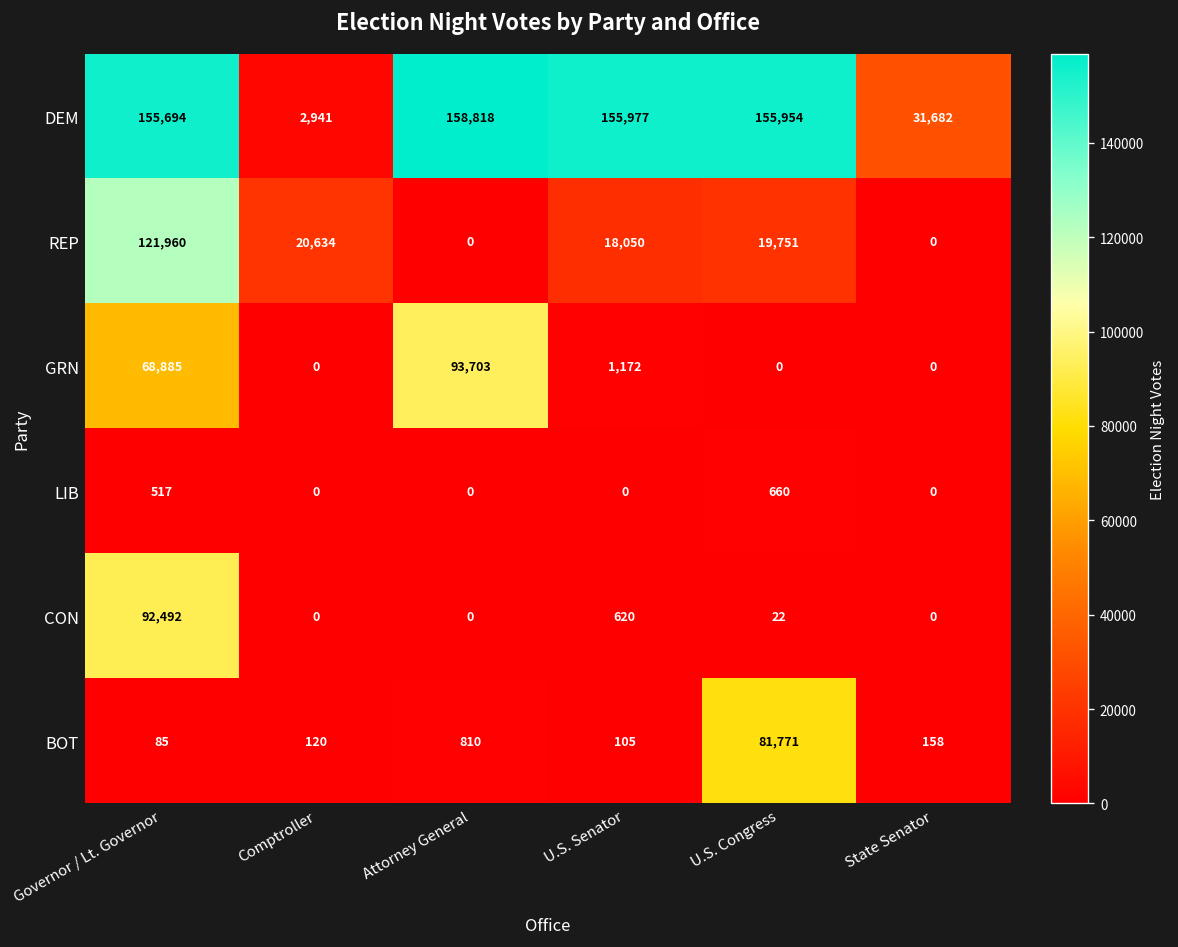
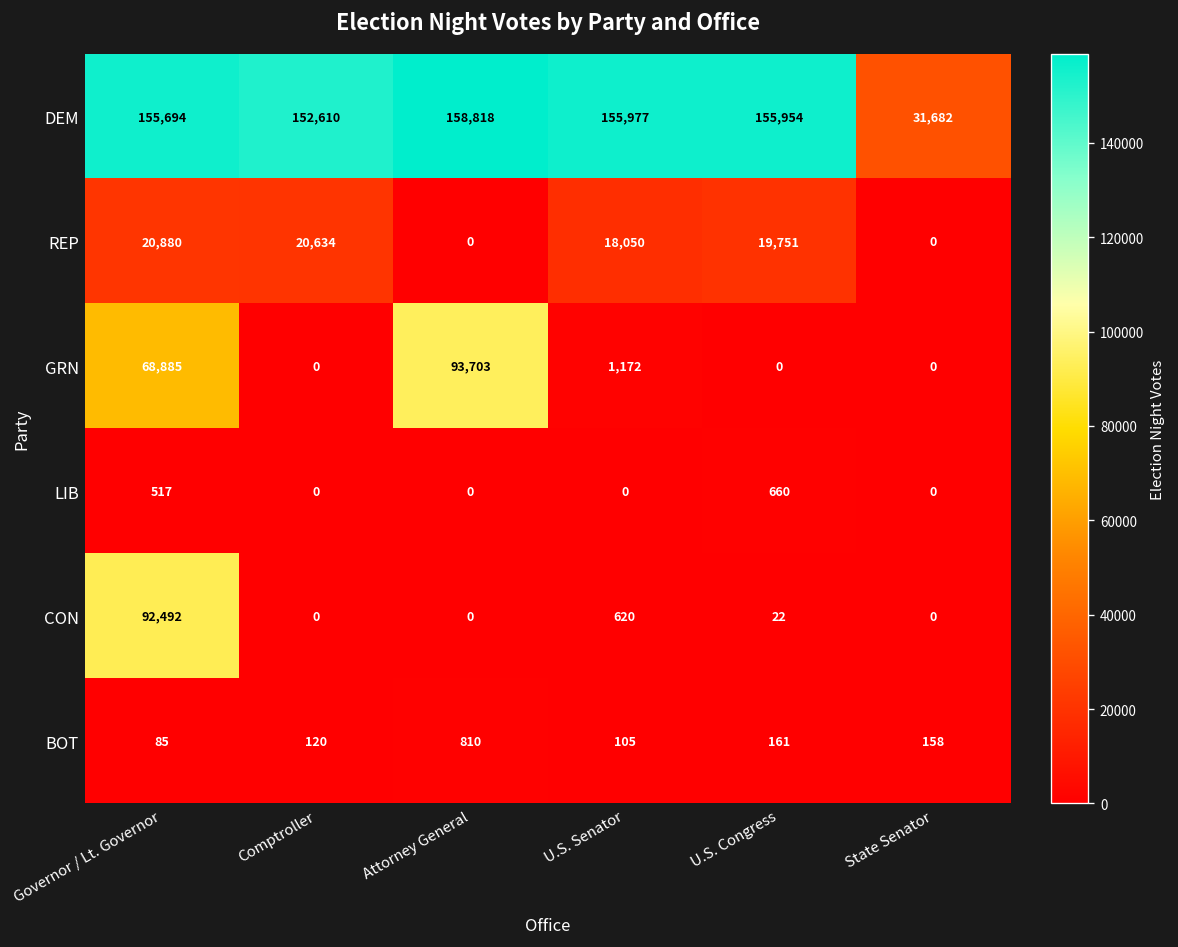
DEM, Comptroller: 2,941 -> 152,610
REP, Governor / Lt. Governor: 121,960 -> 20,880
BOT, U.S. Congress: 81,771 -> 161
